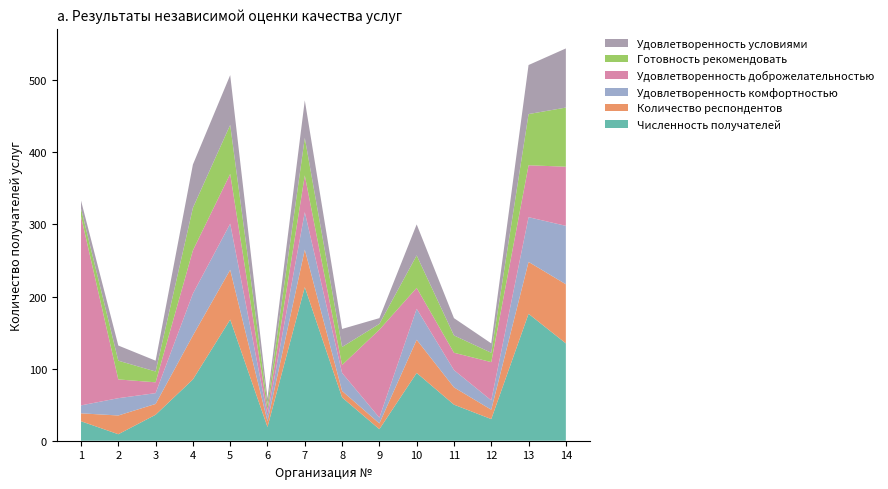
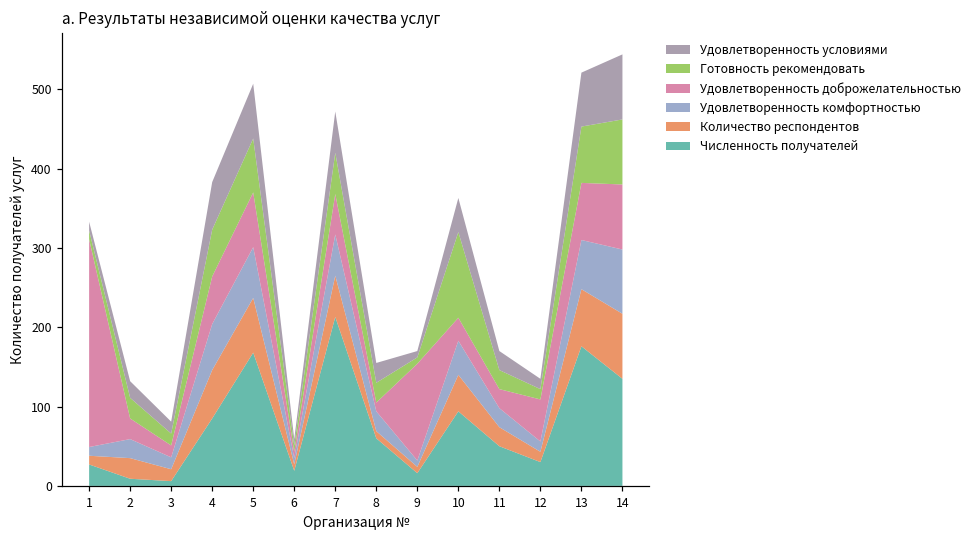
Численность получателей, 3: 40 -> 10
Готовность рекомендовать, 10: 50 -> 110
